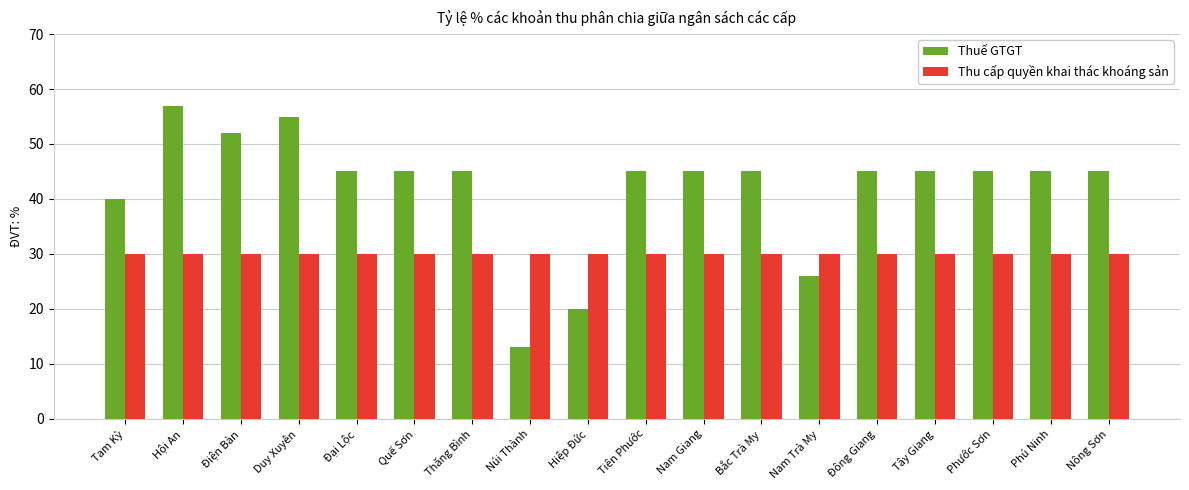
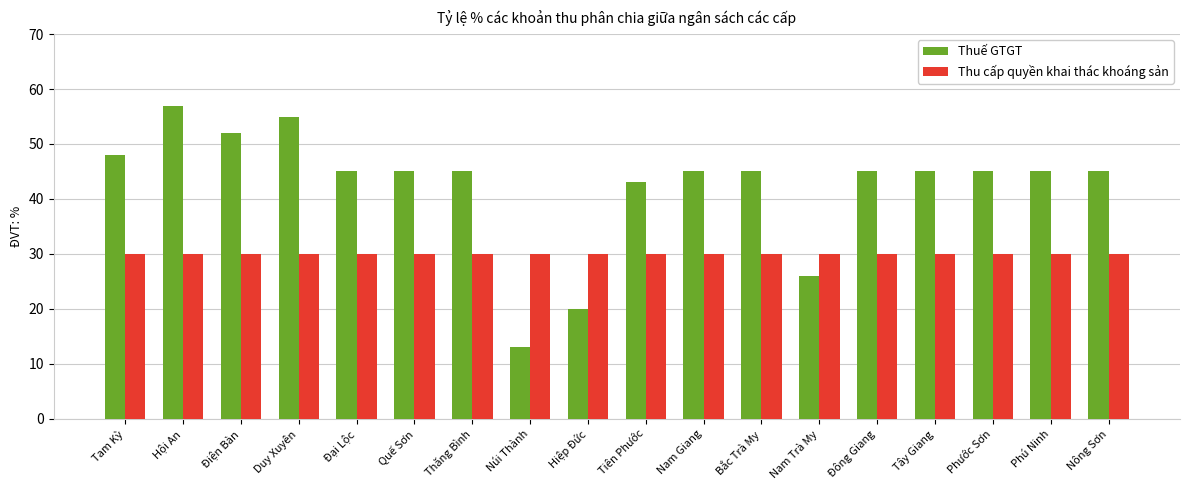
Thuế GTGT, Tam Kỳ: 40 -> 48
Thuế GTGT, Tiên Phước: 45 -> 43
